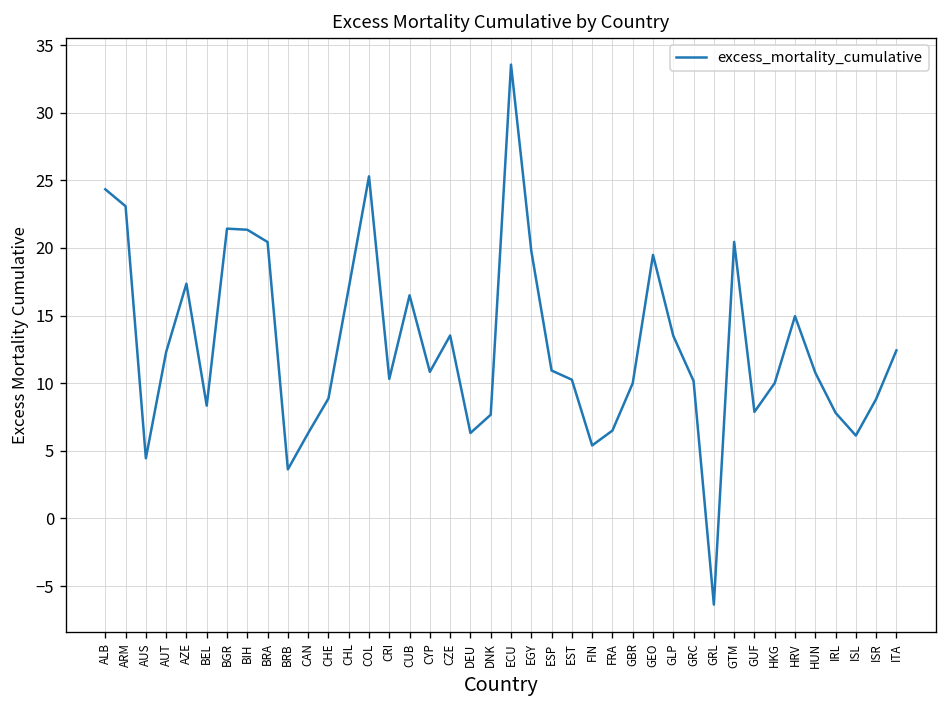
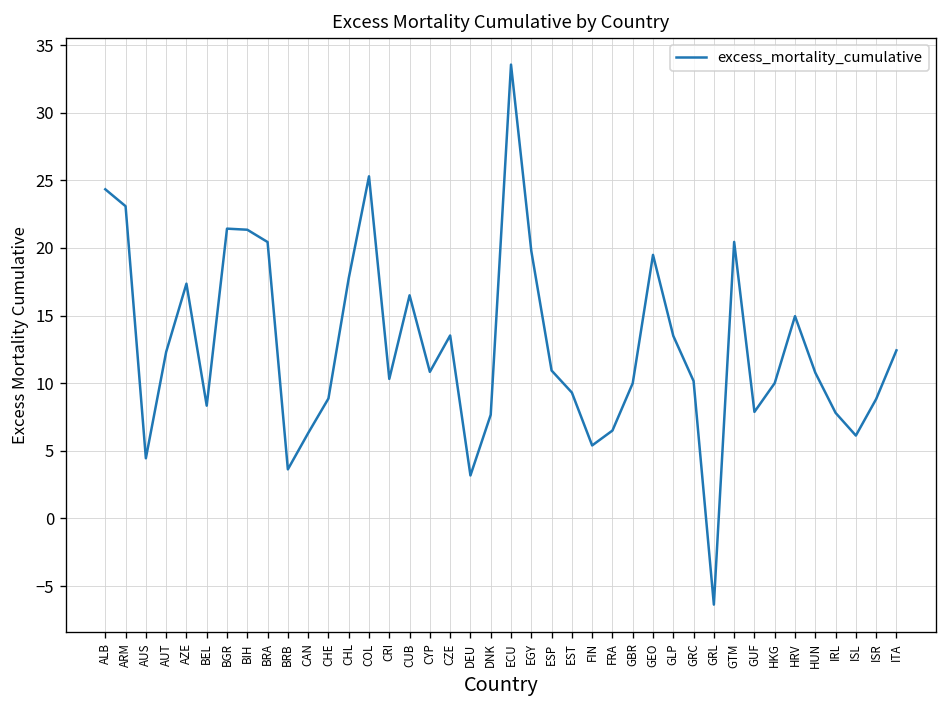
CHL: 17.0 -> 17.8
DEU: 6.3 -> 3.2
EST: 10.3 -> 9.3
